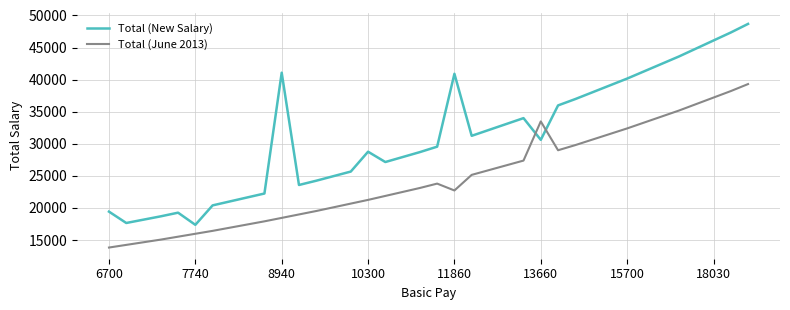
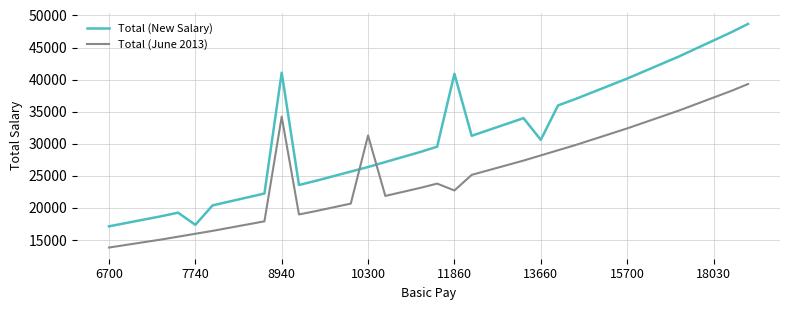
Total (New Salary), 6700: 19000 -> 17000
Total (June 2013), 8940: 18000 -> 34000
Total (New Salary), 10300: 29000 -> 26000
Total (June 2013), 10300: 21000 -> 31000
Total (June 2013), 13660: 33000 -> 28000
